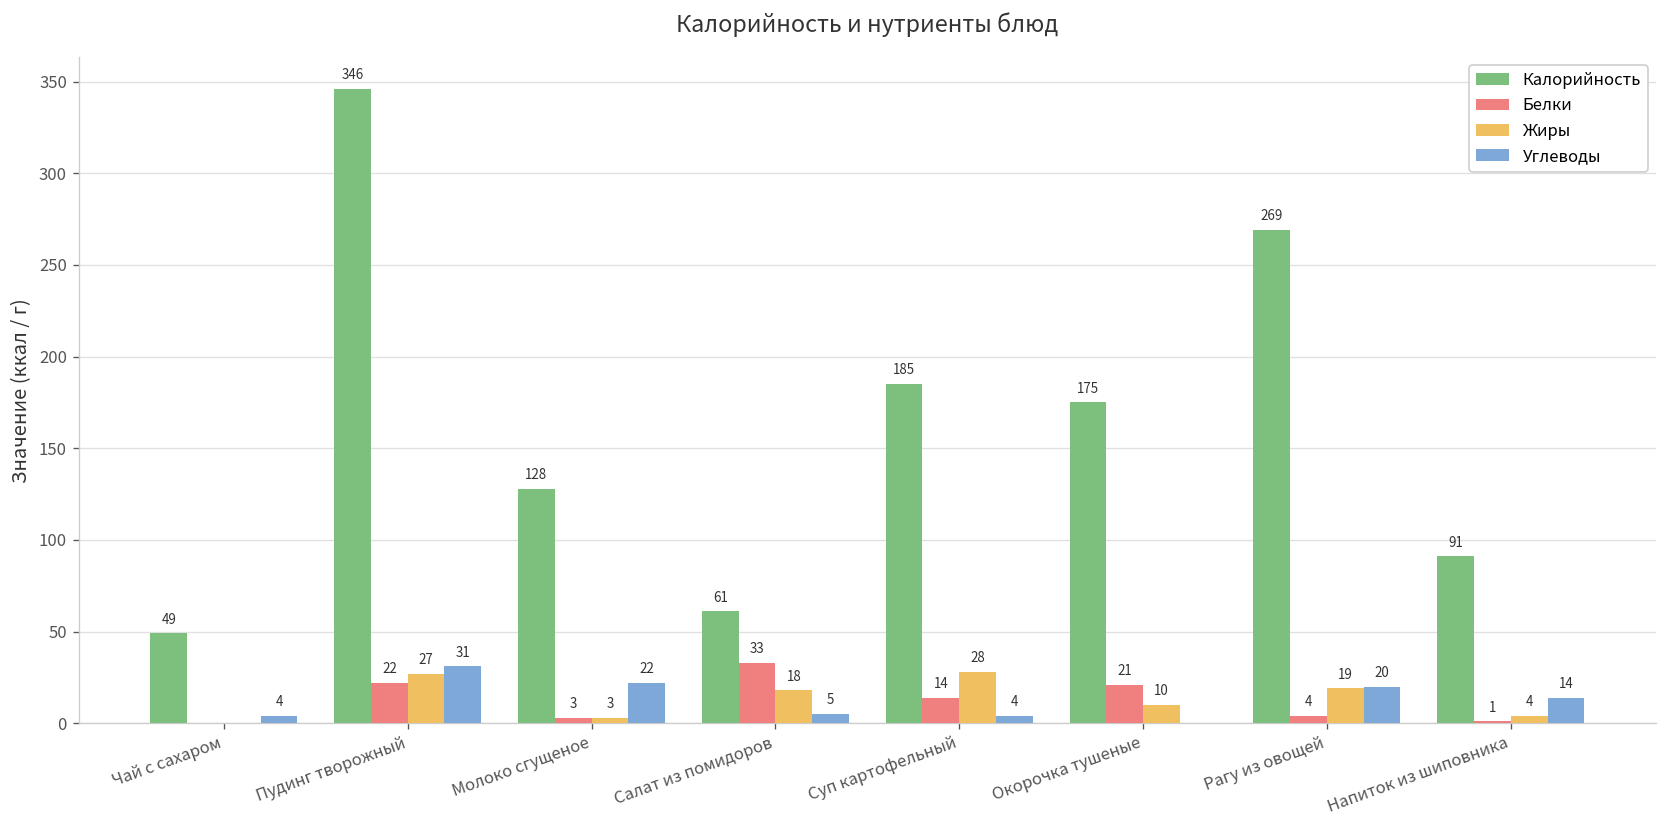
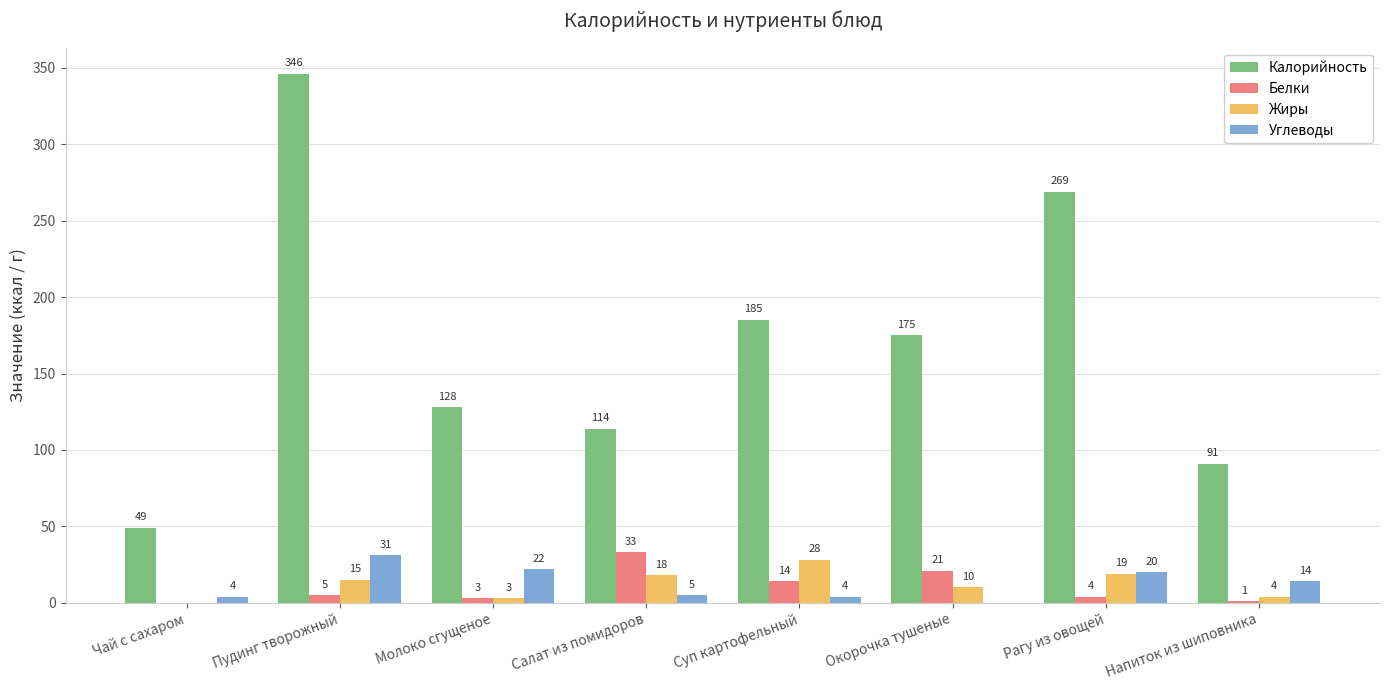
Белки, Пудинг творожный: 22 -> 5
Жиры, Пудинг творожный: 27 -> 15
Калорийность, Салат из помидоров: 61 -> 114
